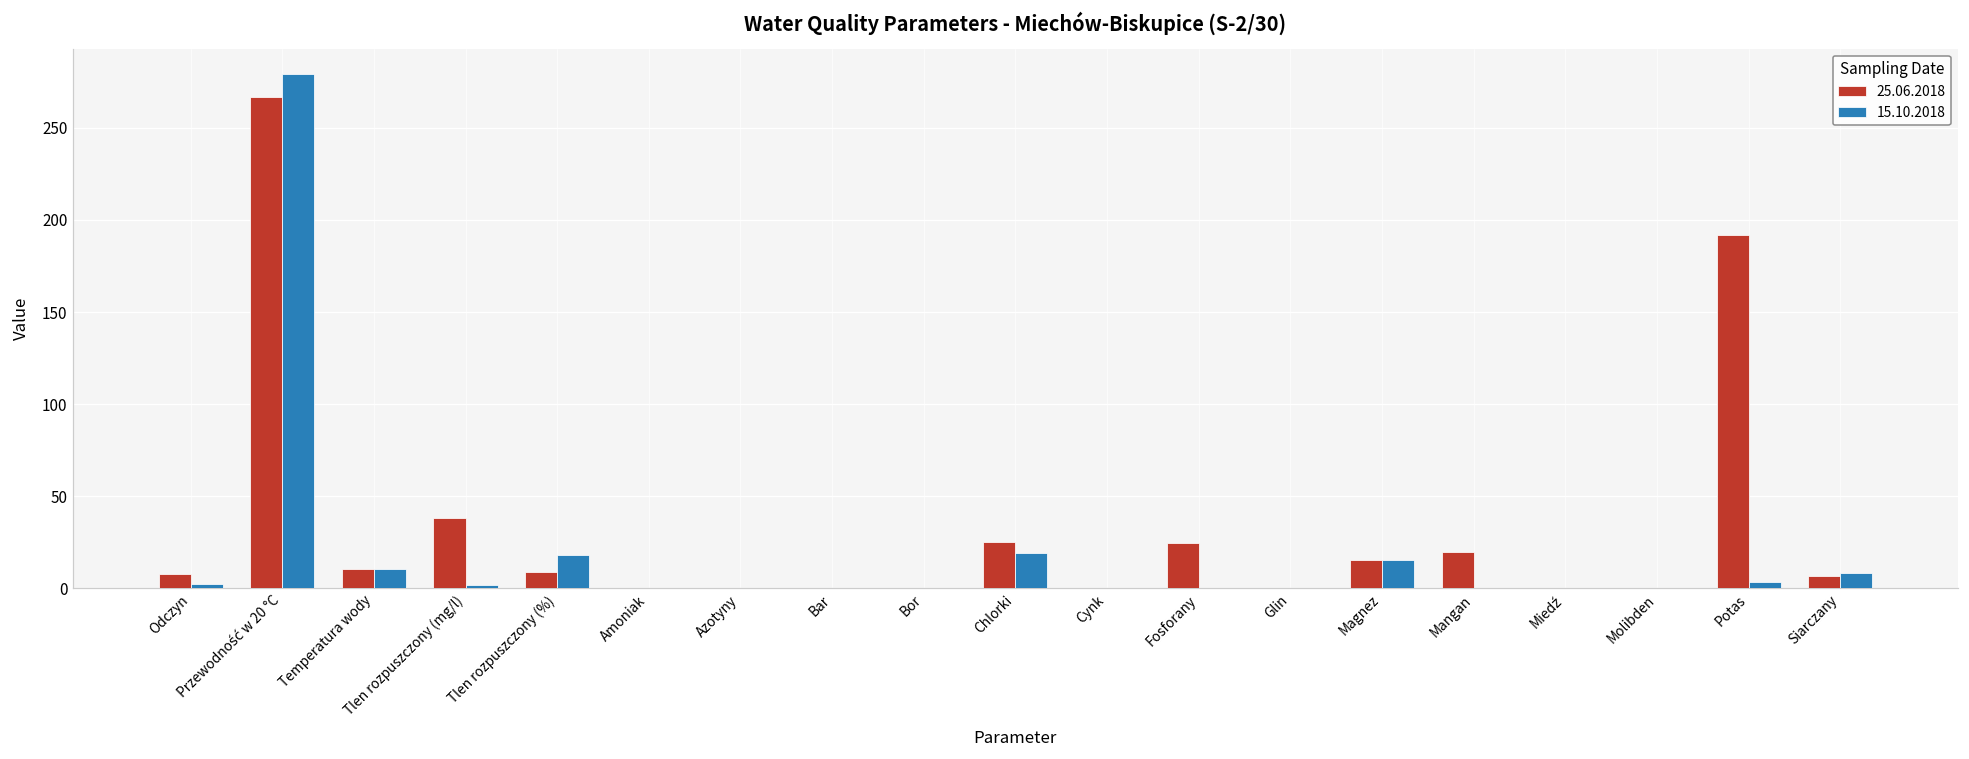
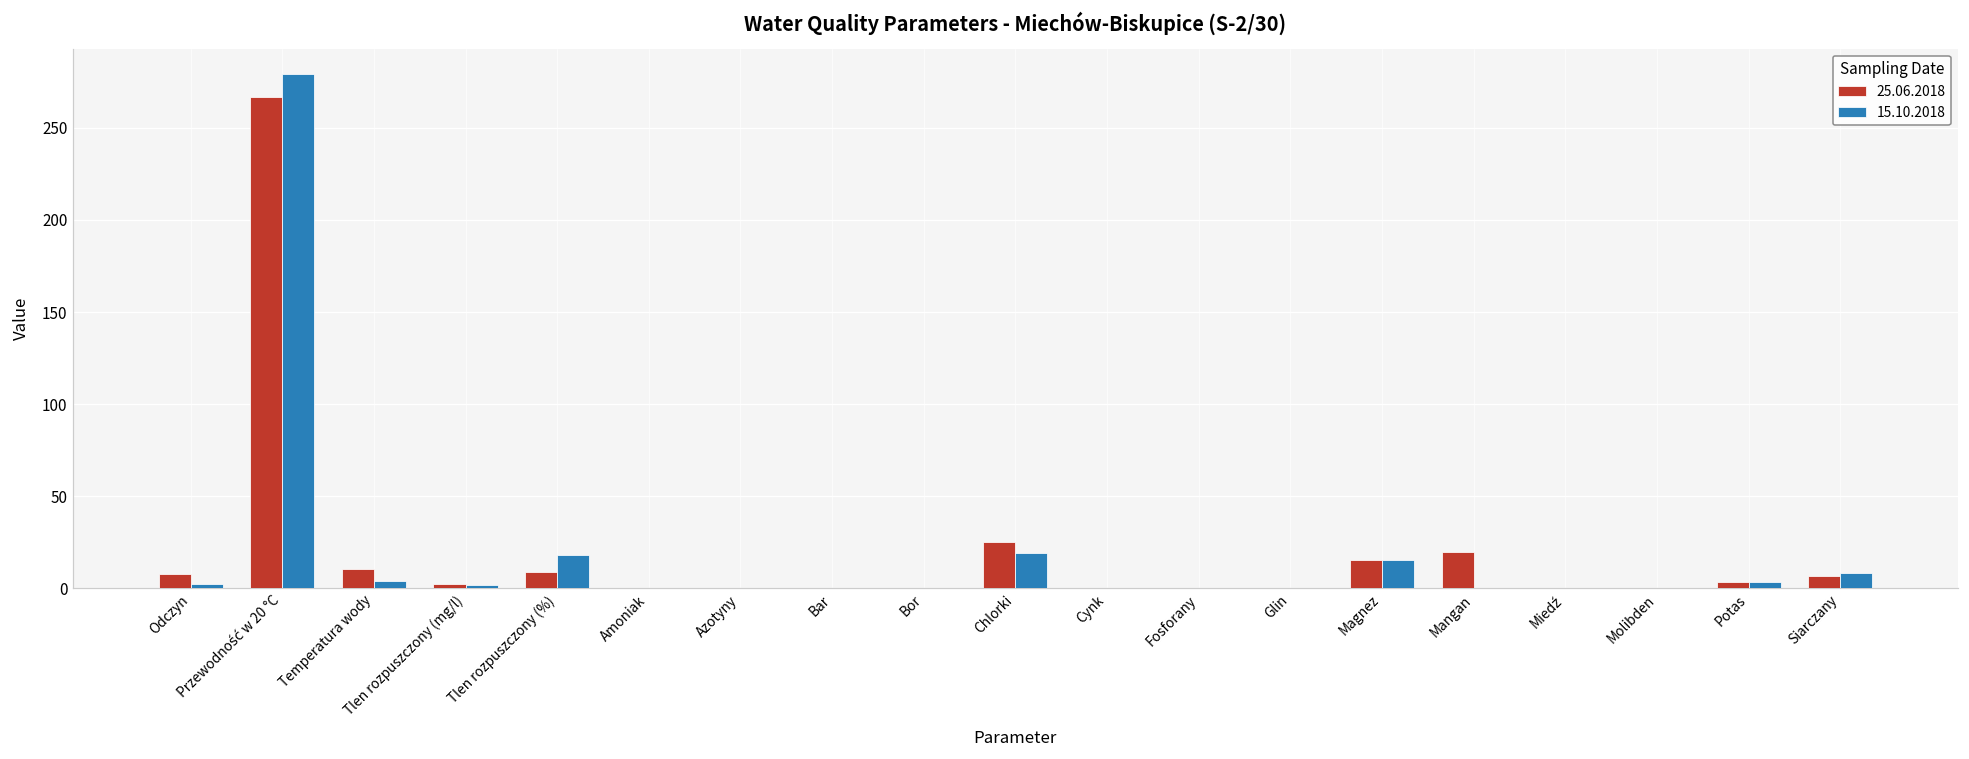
15.10.2018, Temperatura wody: 10 -> 4
25.06.2018, Tlen rozpuszczony (mg/l): 38 -> 2
25.06.2018, Fosforany: 25 -> 0
25.06.2018, Potas: 192 -> 3
